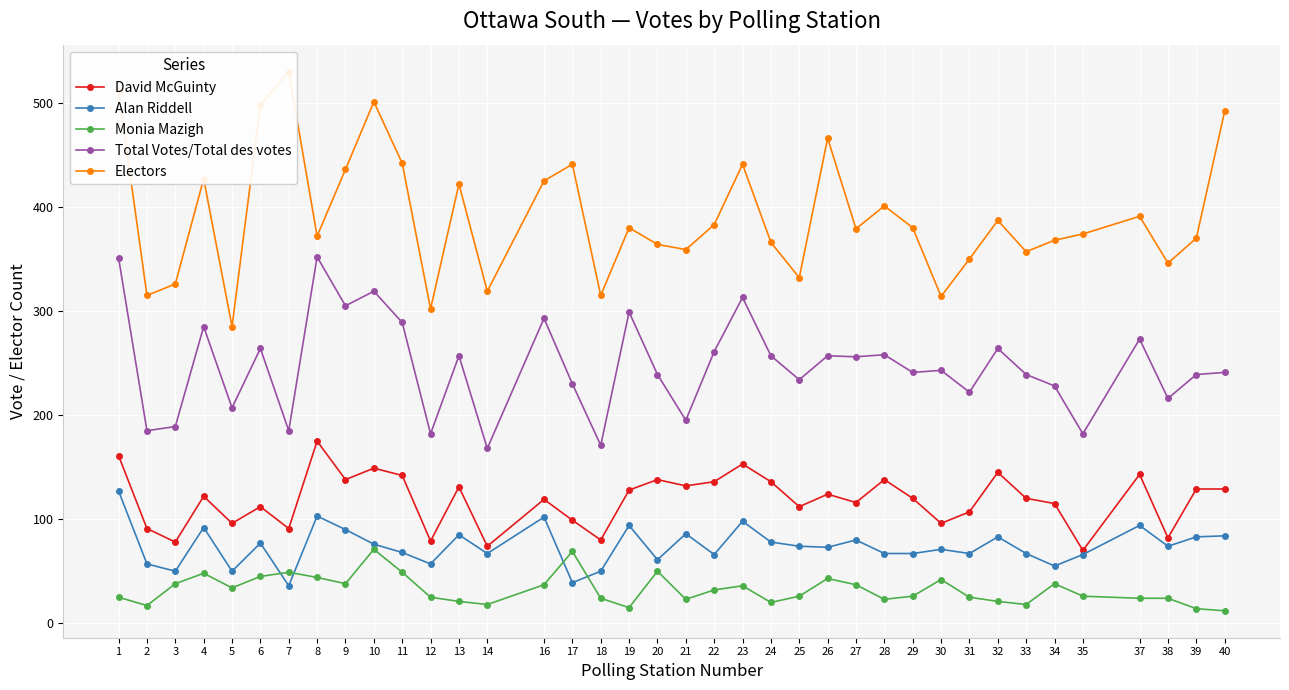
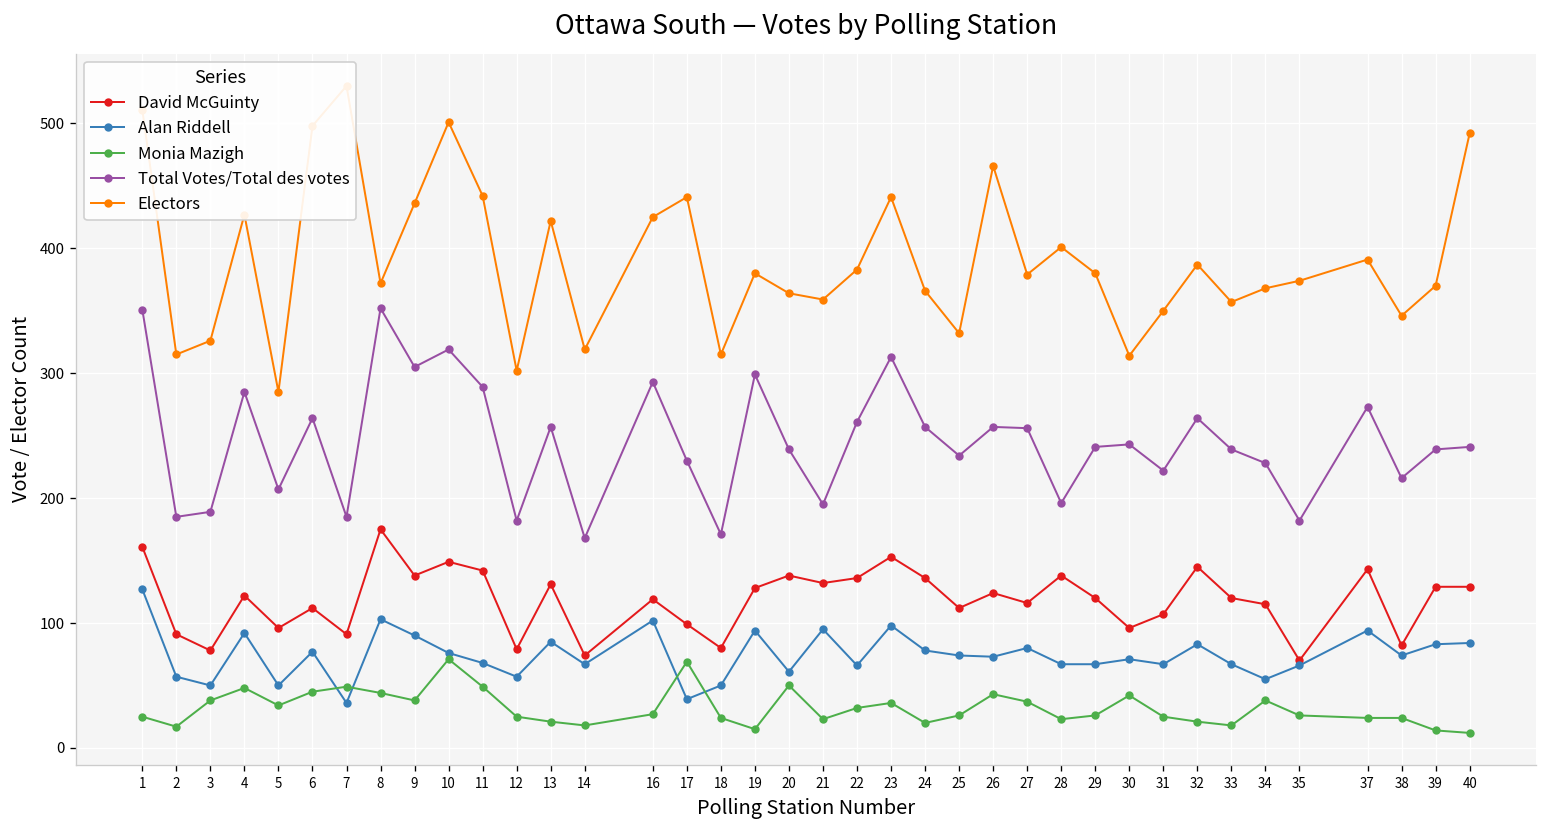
Monia Mazigh, 16: 37 -> 27
Alan Riddell, 21: 86 -> 95
Total Votes/Total des votes, 28: 258 -> 196
